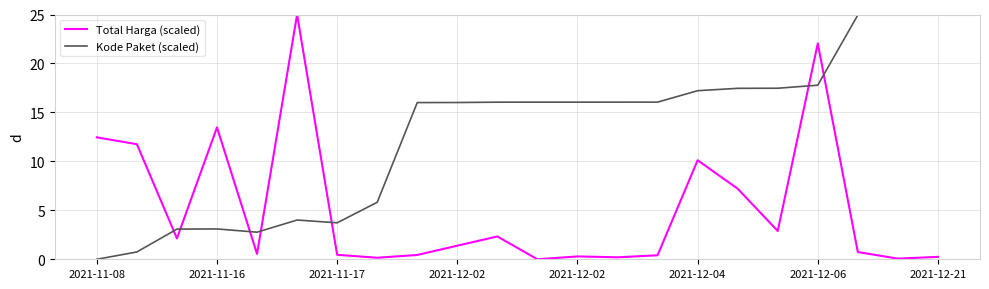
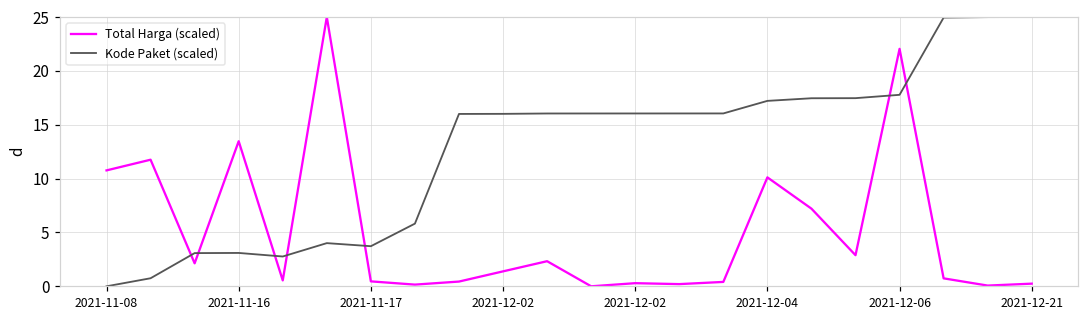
Total Harga (scaled), 2021-11-08: 12 -> 11
